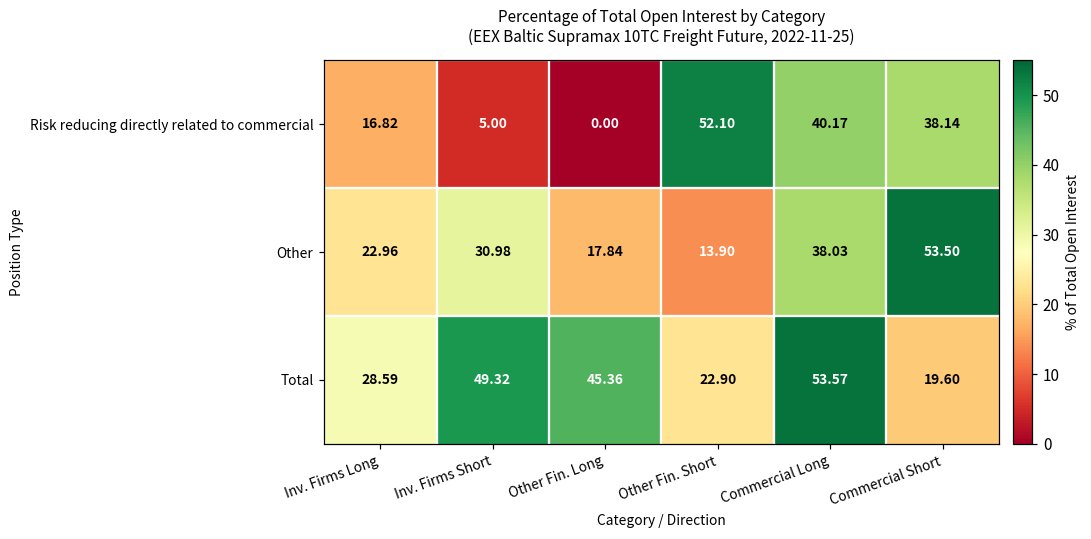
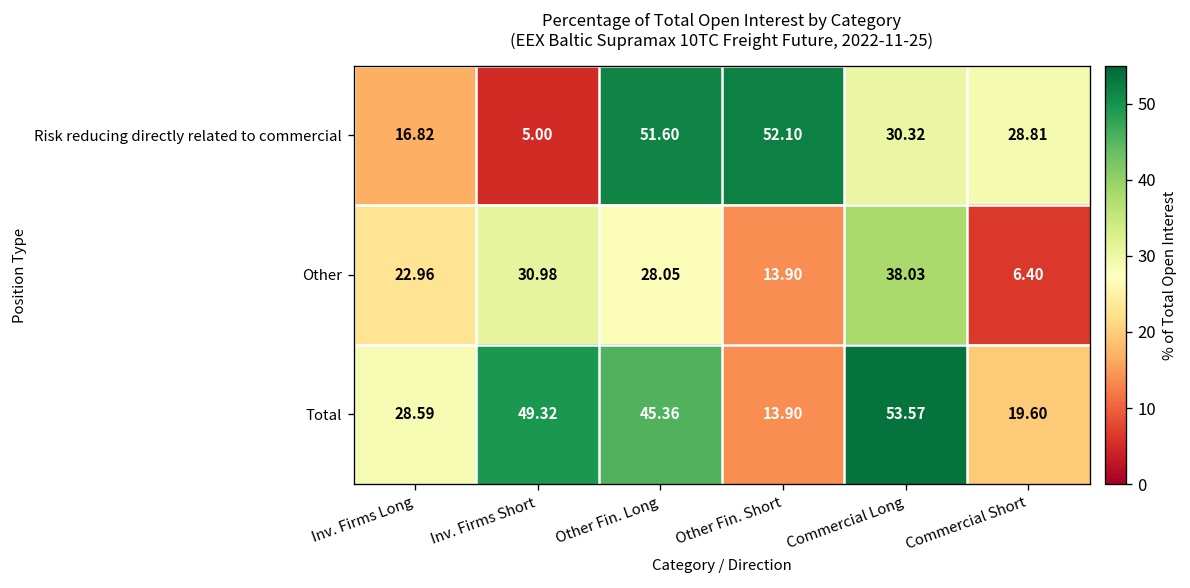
Risk reducing directly related to commercial, Other Fin. Long: 0.00 -> 51.60
Risk reducing directly related to commercial, Commercial Long: 40.17 -> 30.32
Risk reducing directly related to commercial, Commercial Short: 38.14 -> 28.81
Other, Other Fin. Long: 17.84 -> 28.05
Other, Commercial Short: 53.50 -> 6.40
Total, Other Fin. Short: 22.90 -> 13.90
